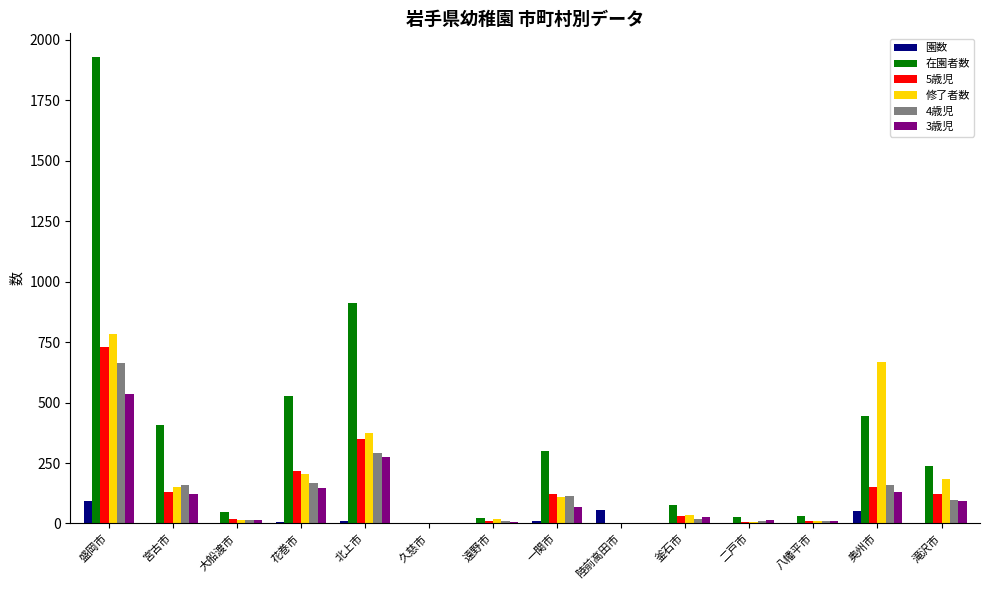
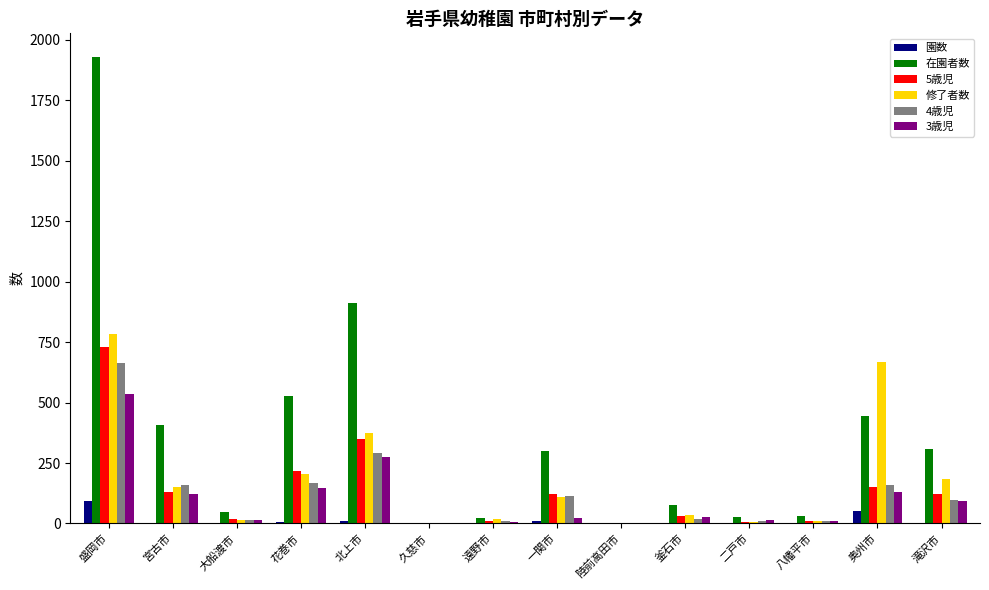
3歳児, 一関市: 70 -> 20
園数, 陸前高田市: 60 -> 0
在園者数, 滝沢市: 240 -> 310
